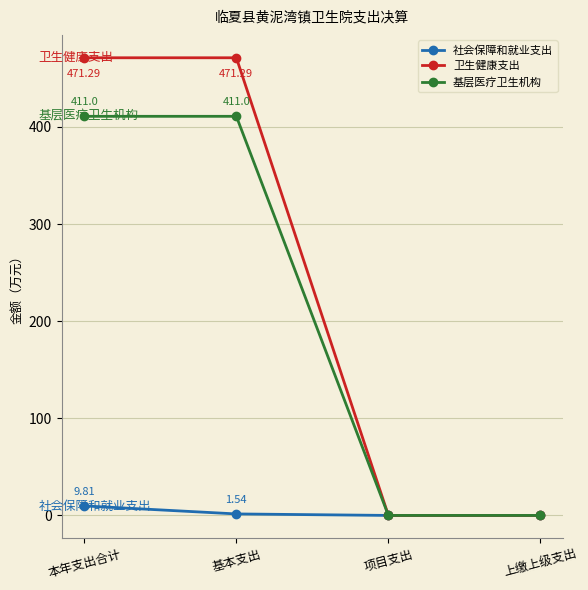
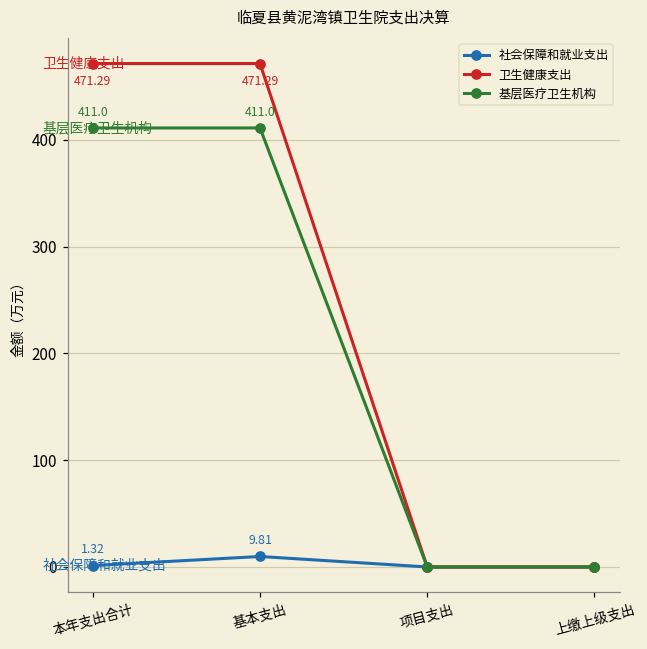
社会保障和就业支出, 本年支出合计: 9.81 -> 1.32
社会保障和就业支出, 基本支出: 1.54 -> 9.81
